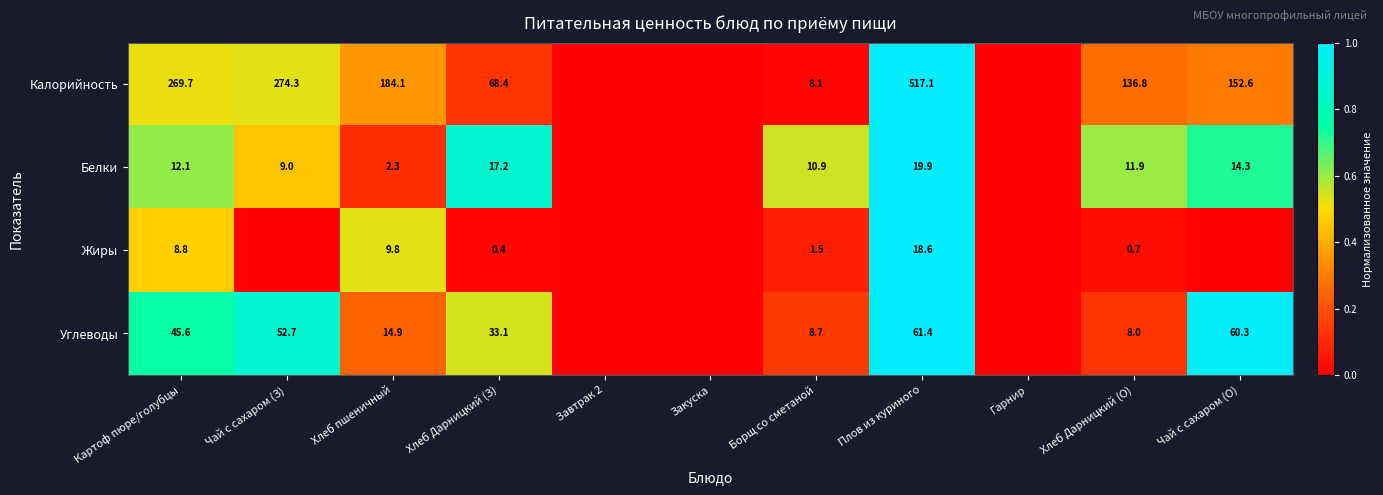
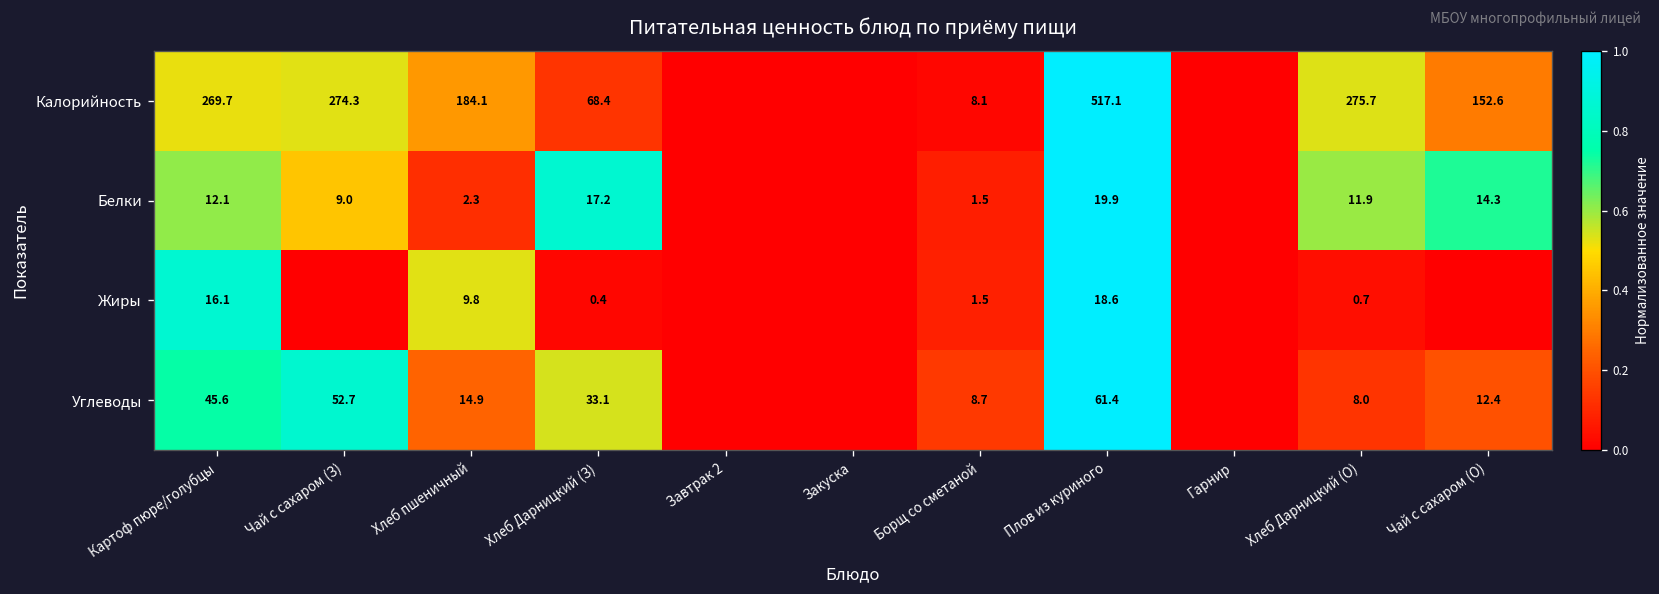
Калорийность, Хлеб Дарницкий (О): 136.8 -> 275.7
Белки, Борщ со сметаной: 10.9 -> 1.5
Жиры, Картоф пюре/голубцы: 8.8 -> 16.1
Углеводы, Чай с сахаром (О): 60.3 -> 12.4
